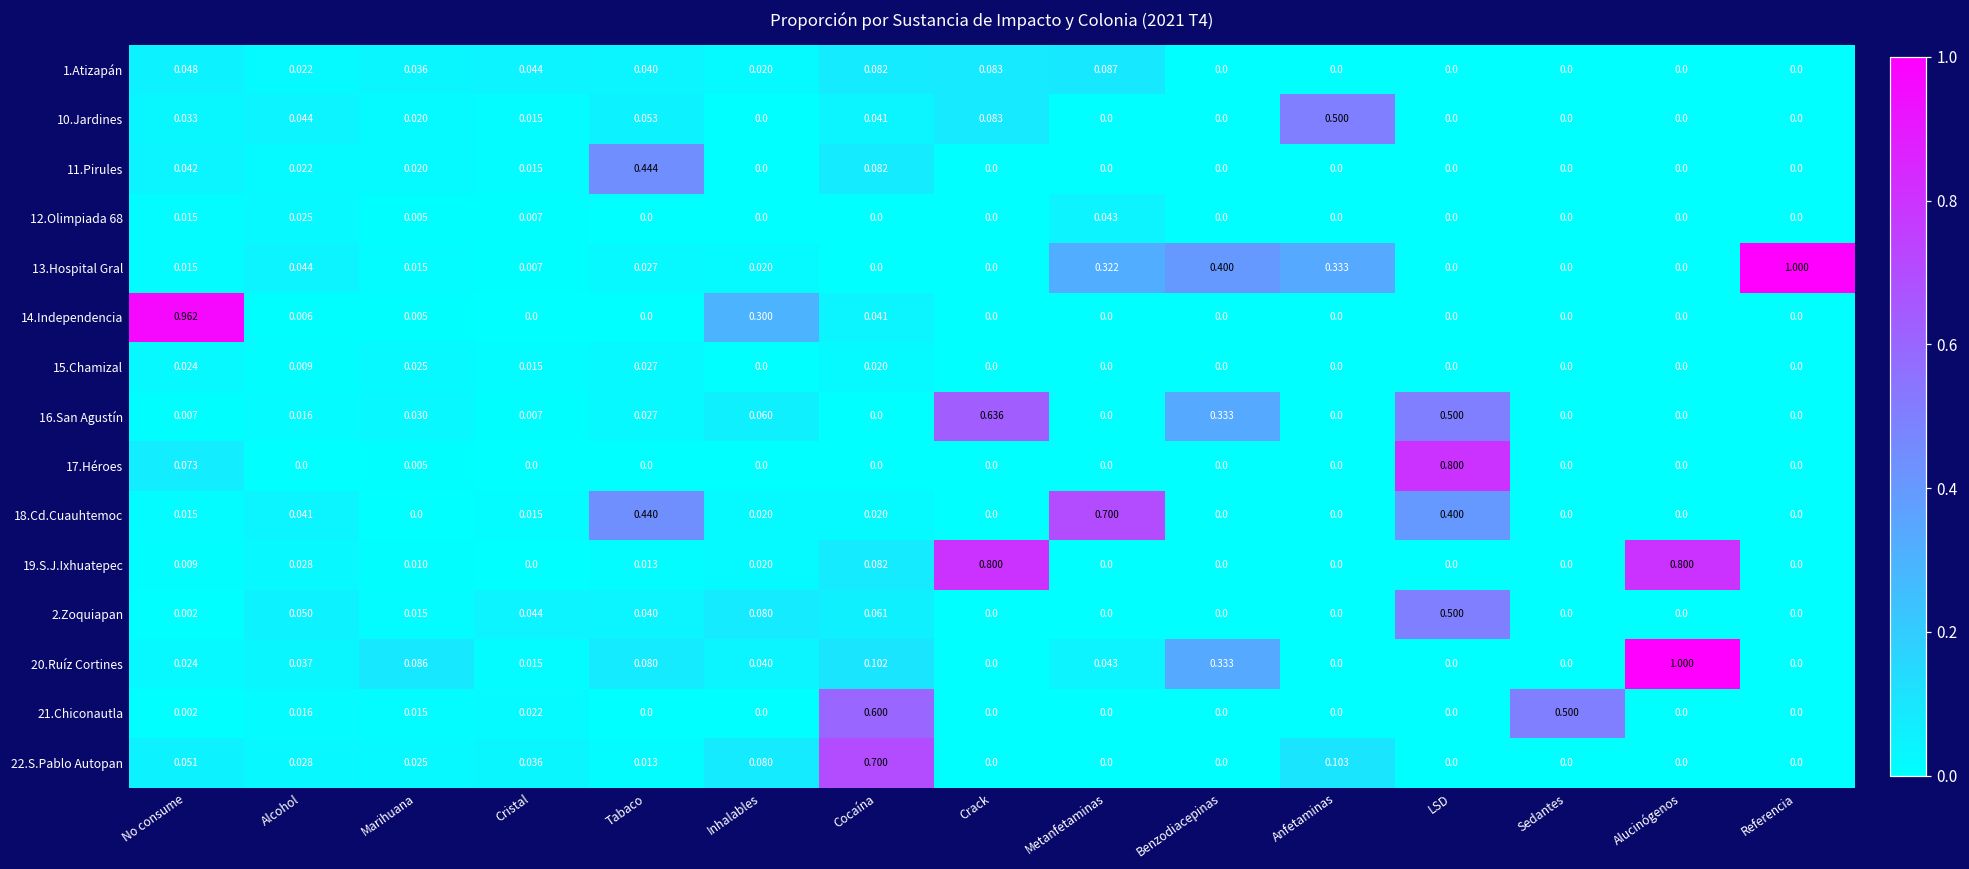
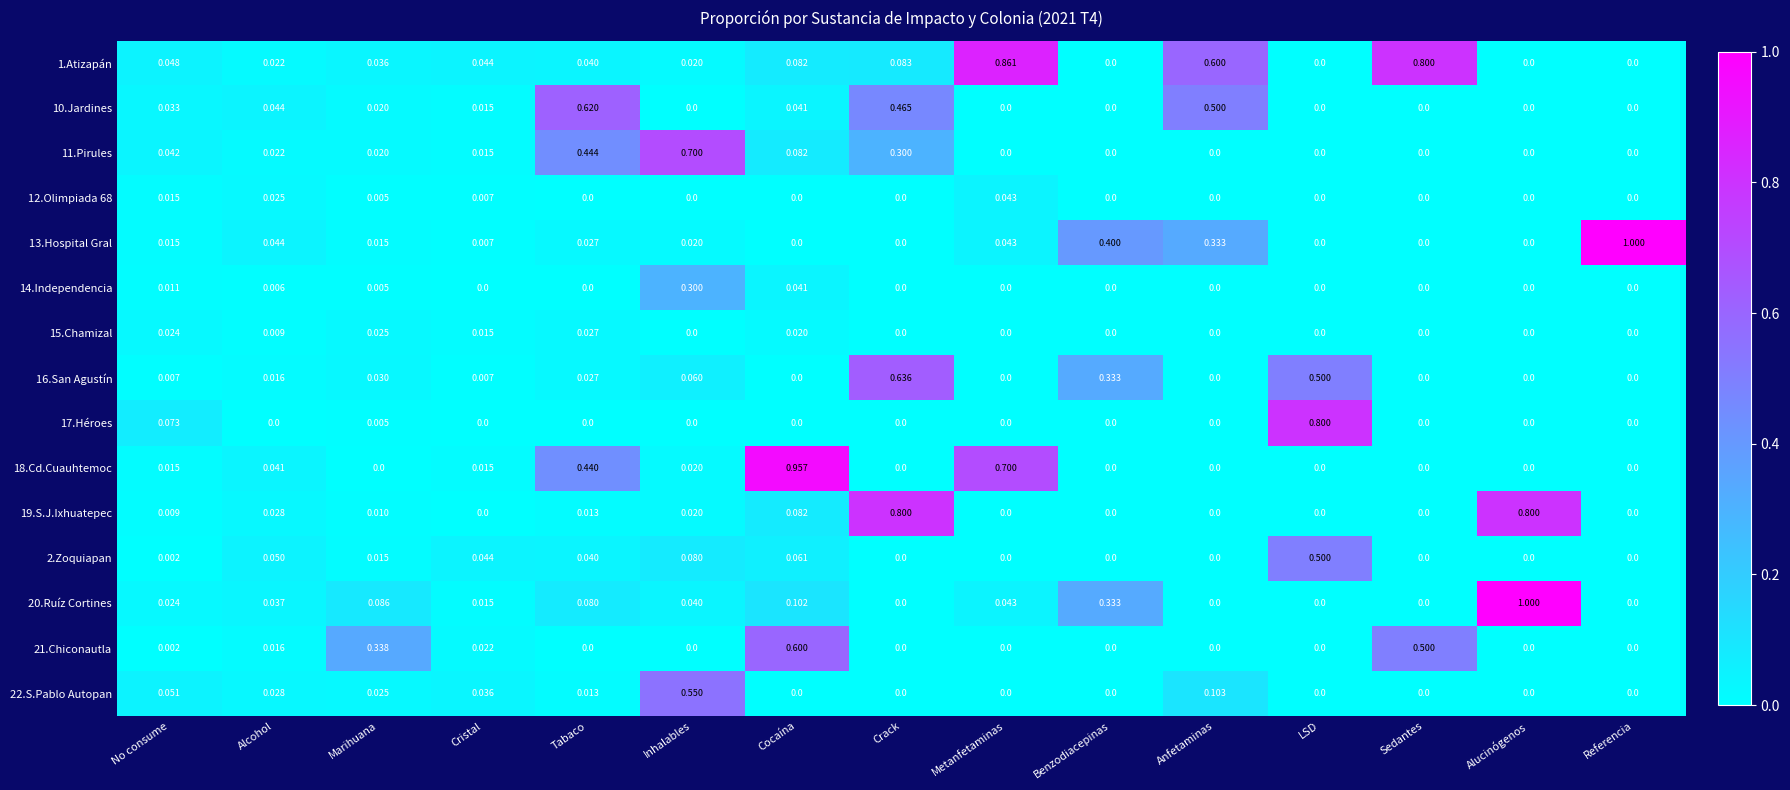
1.Atizapán, Metanfetaminas: 0.087 -> 0.861
1.Atizapán, Anfetaminas: 0.0 -> 0.600
1.Atizapán, Sedantes: 0.0 -> 0.800
10.Jardines, Tabaco: 0.053 -> 0.620
10.Jardines, Crack: 0.083 -> 0.465
11.Pirules, Inhalables: 0.0 -> 0.700
11.Pirules, Crack: 0.0 -> 0.300
13.Hospital Gral, Metanfetaminas: 0.322 -> 0.043
14.Independencia, No consume: 0.962 -> 0.011
18.Cd.Cuauhtemoc, Cocaína: 0.020 -> 0.957
18.Cd.Cuauhtemoc, LSD: 0.400 -> 0.0
21.Chiconautla, Marihuana: 0.015 -> 0.338
22.S.Pablo Autopan, Inhalables: 0.080 -> 0.550
22.S.Pablo Autopan, Cocaína: 0.700 -> 0.0
